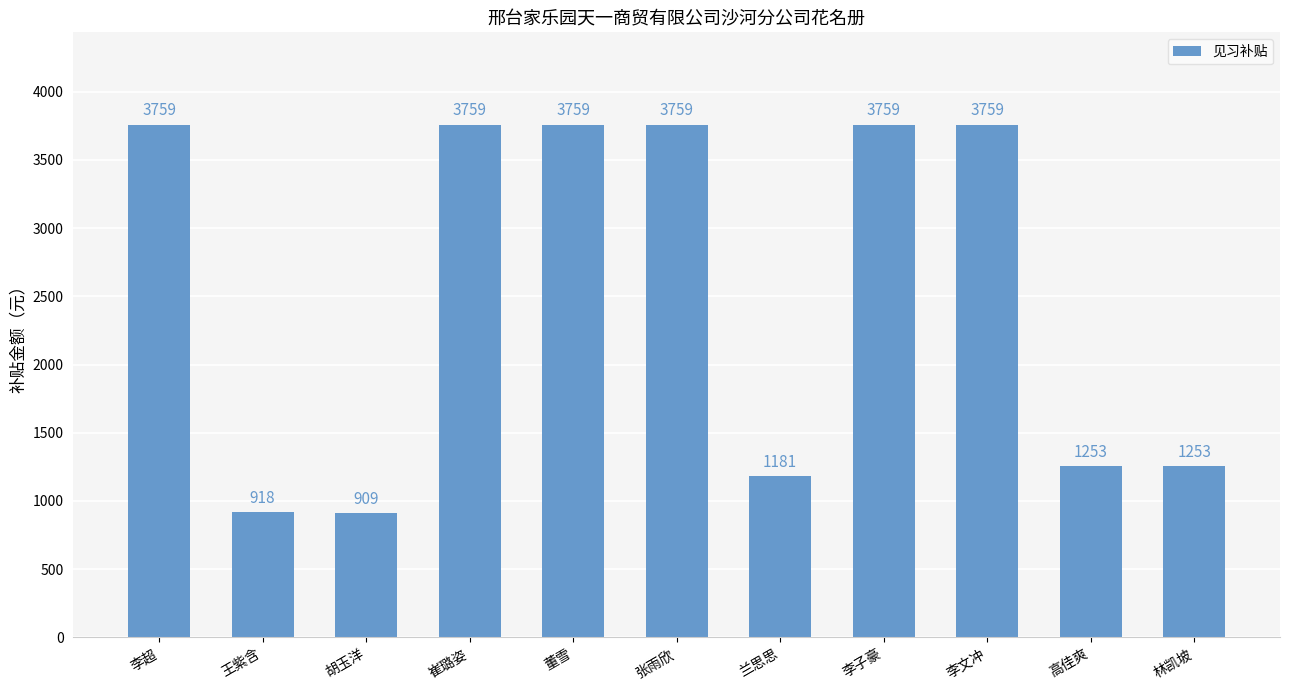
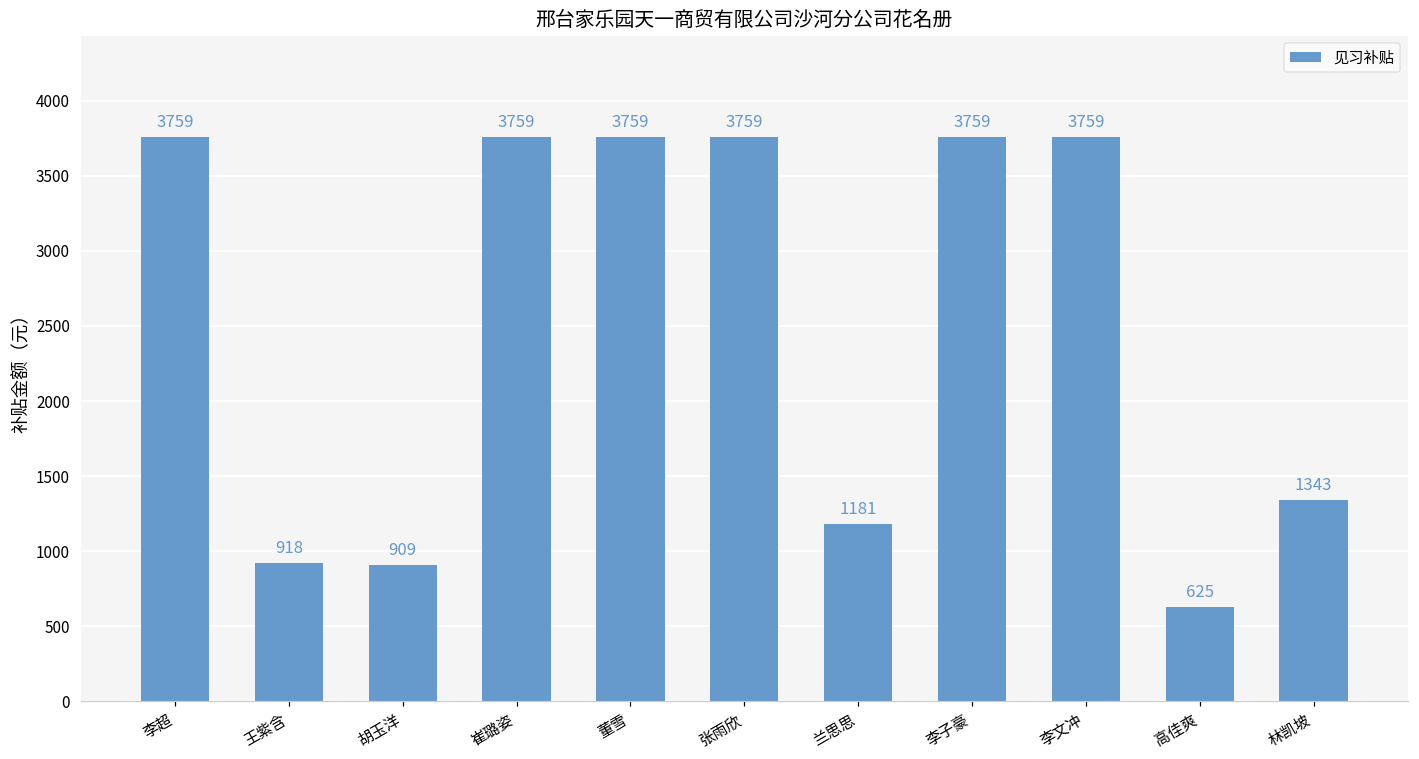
高佳爽: 1253 -> 625
林凯坡: 1253 -> 1343
